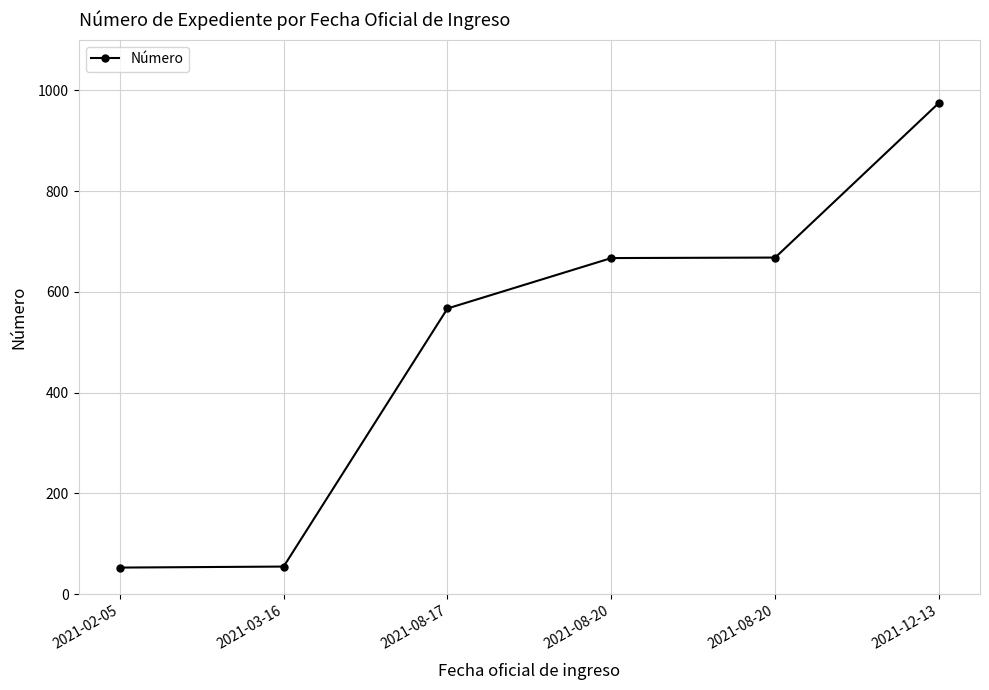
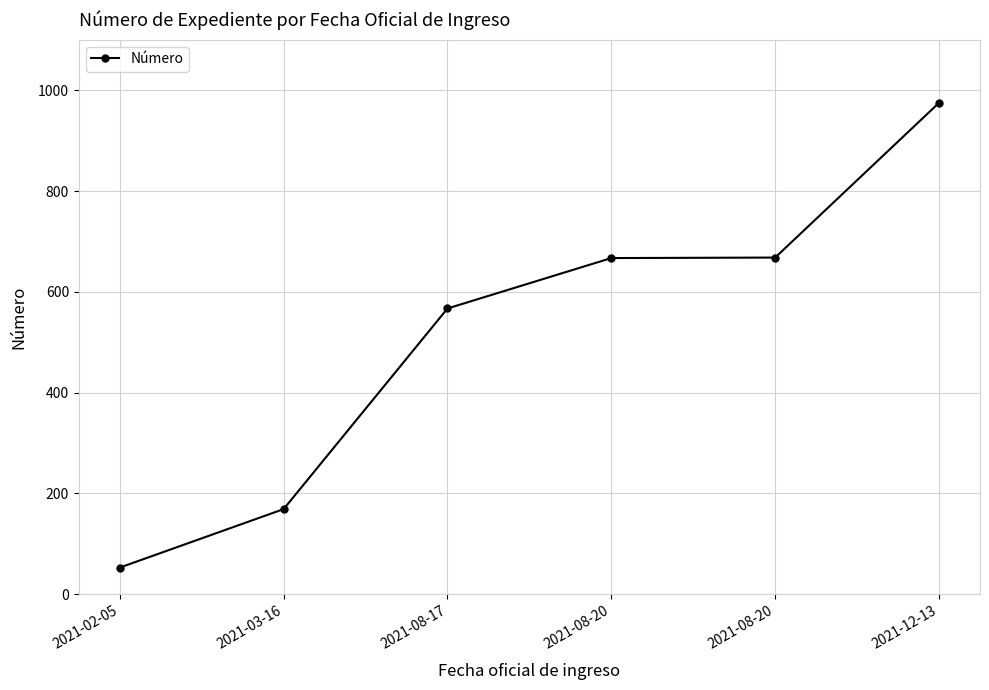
2021-03-16: 60 -> 170
